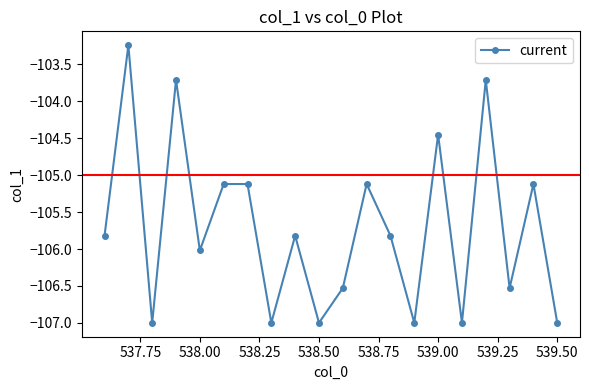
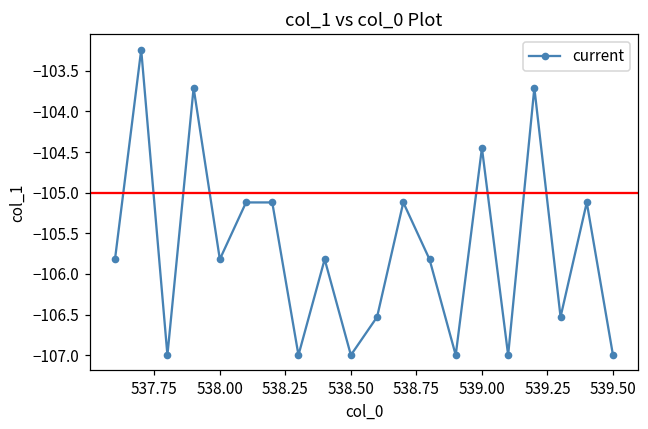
538.00: -106.0 -> -105.8
